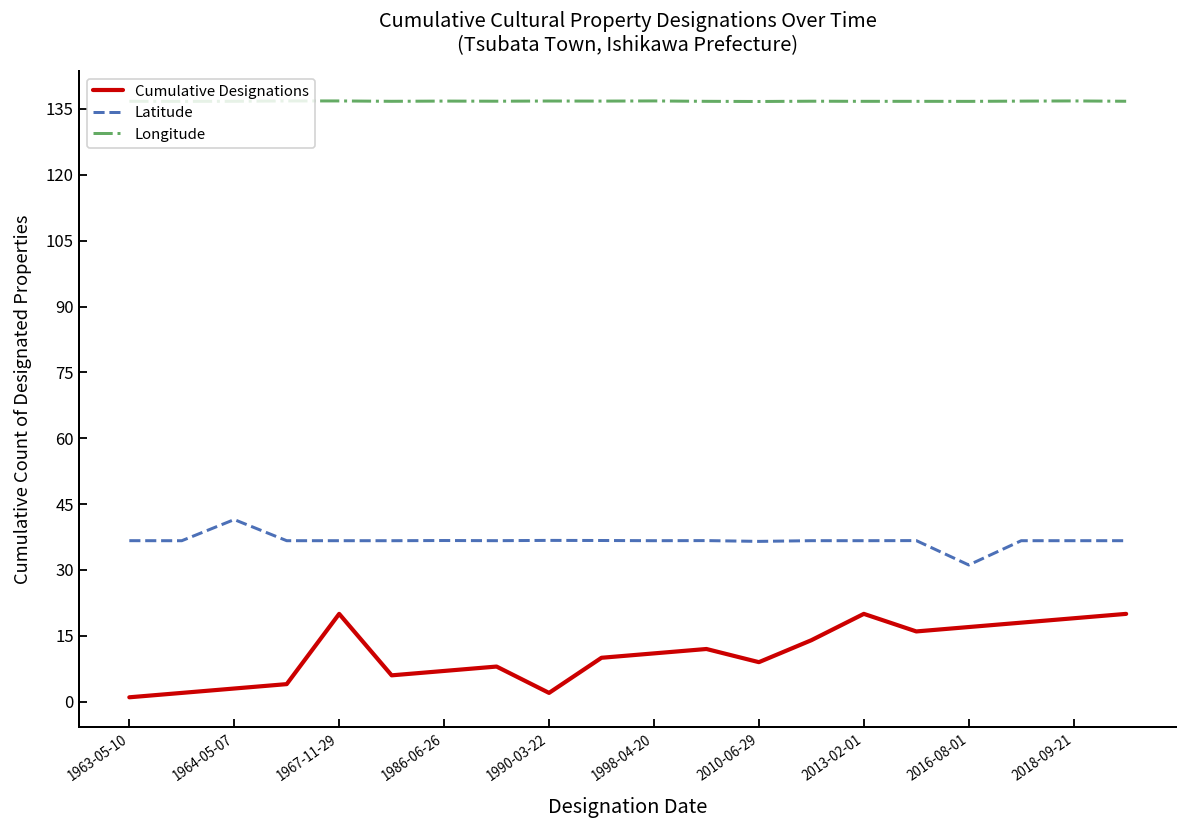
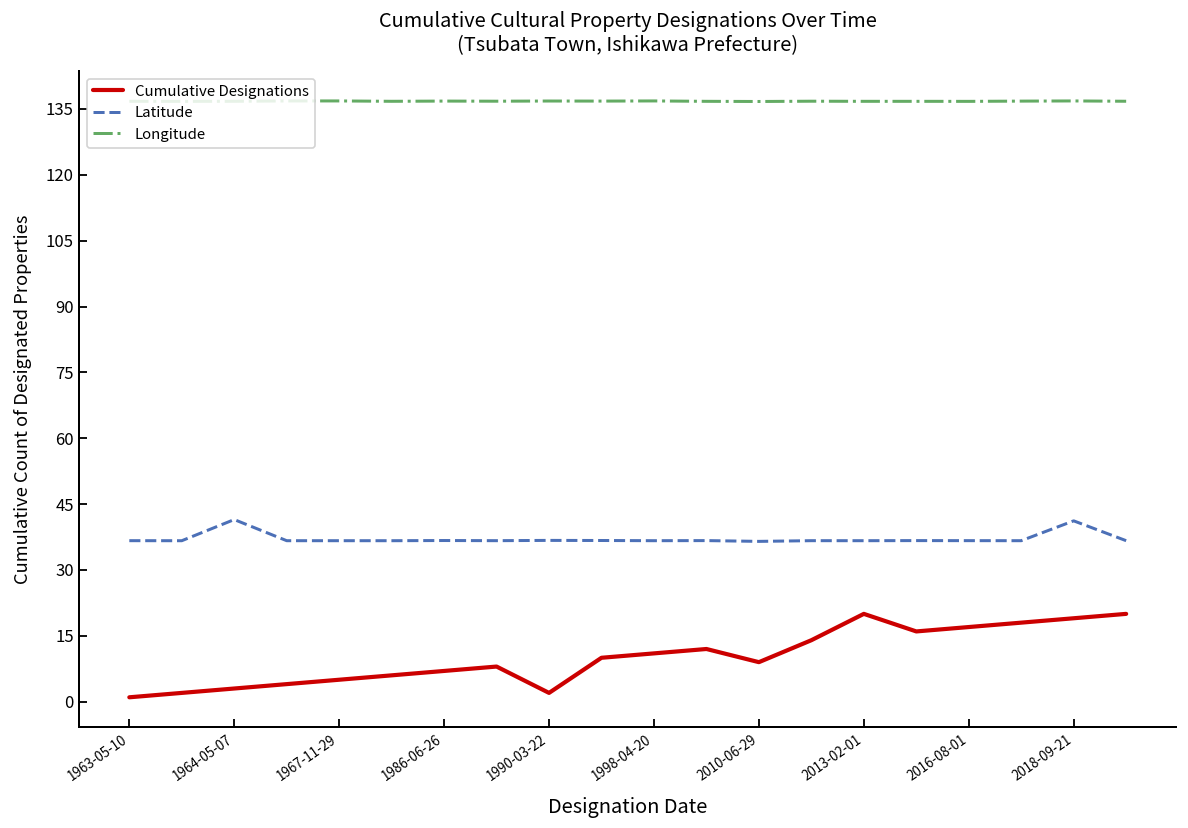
Cumulative Designations, 1967-11-29: 20 -> 5
Latitude, 2016-08-01: 31 -> 37
Latitude, 2018-09-21: 37 -> 41
